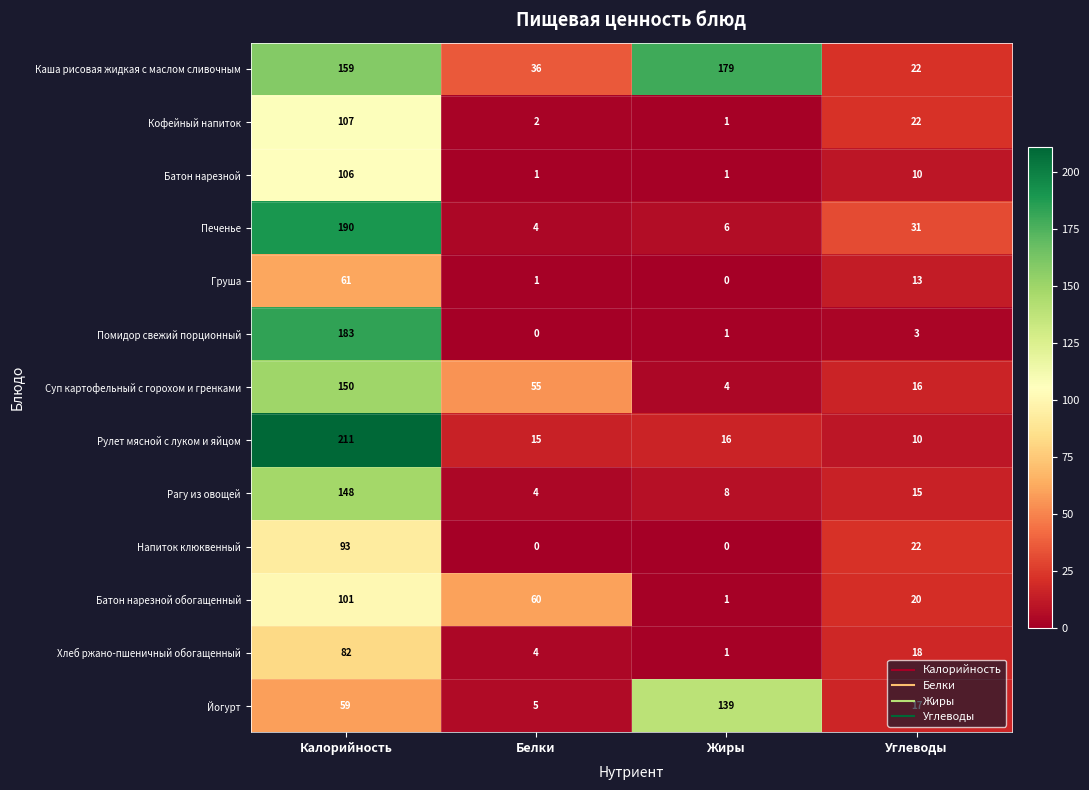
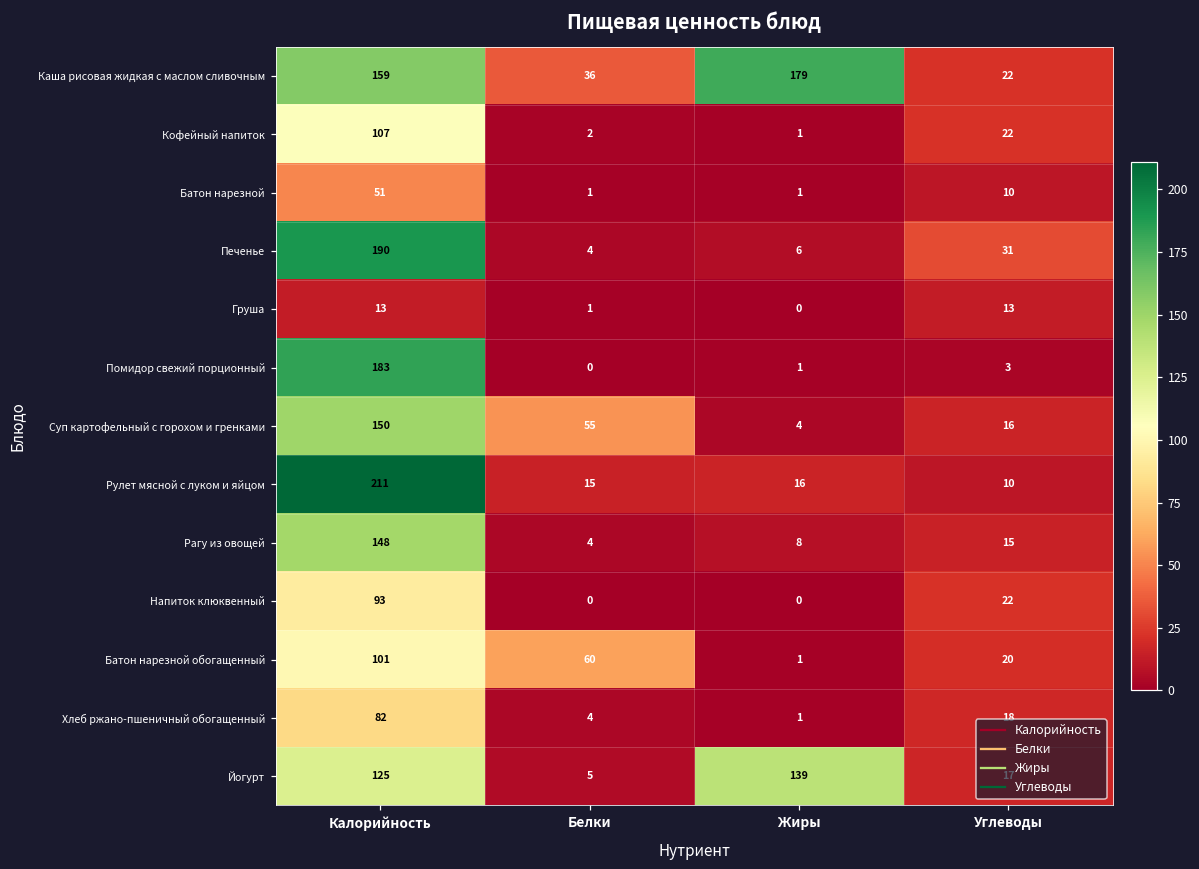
Батон нарезной, Калорийность: 106 -> 51
Груша, Калорийность: 61 -> 13
Йогурт, Калорийность: 59 -> 125
